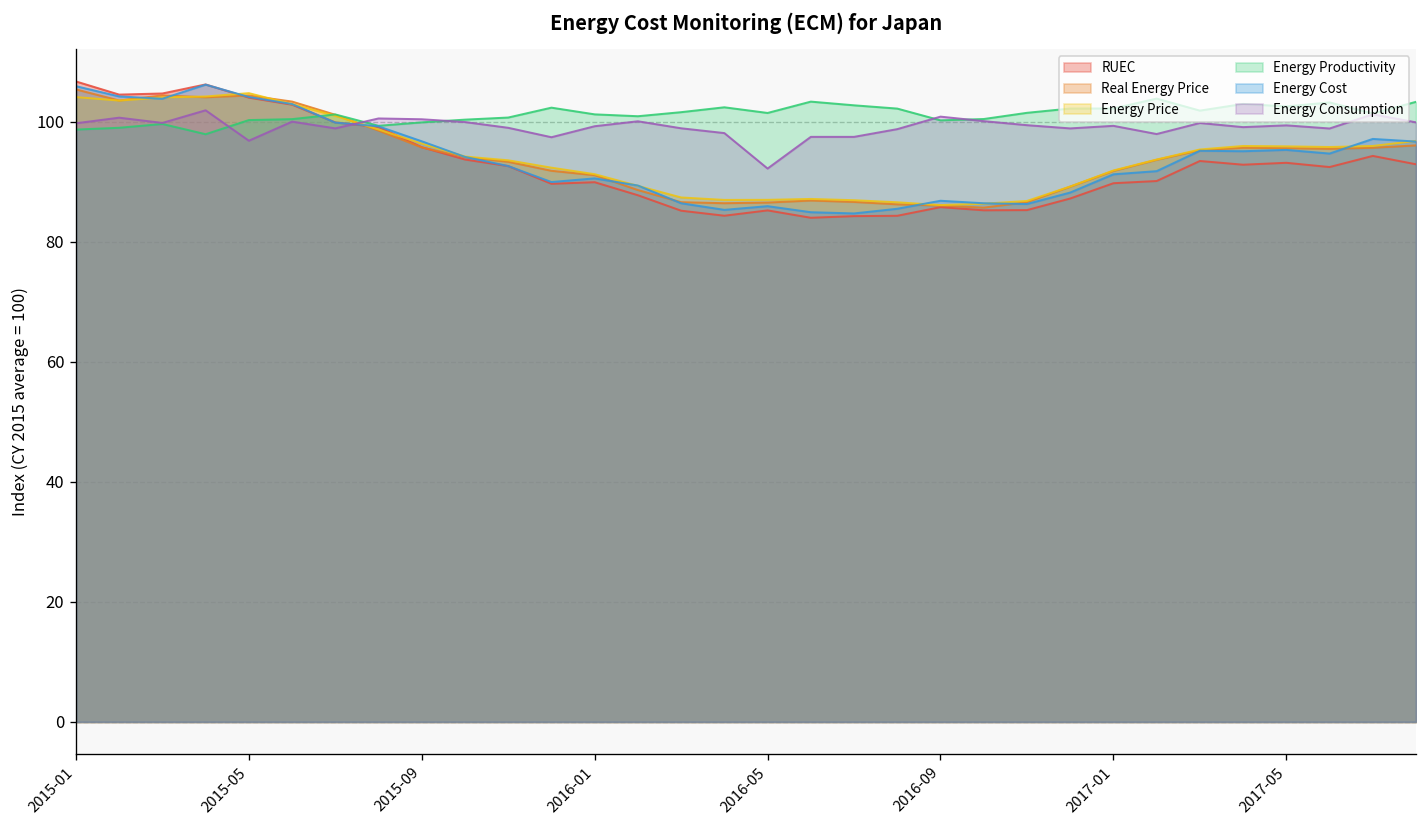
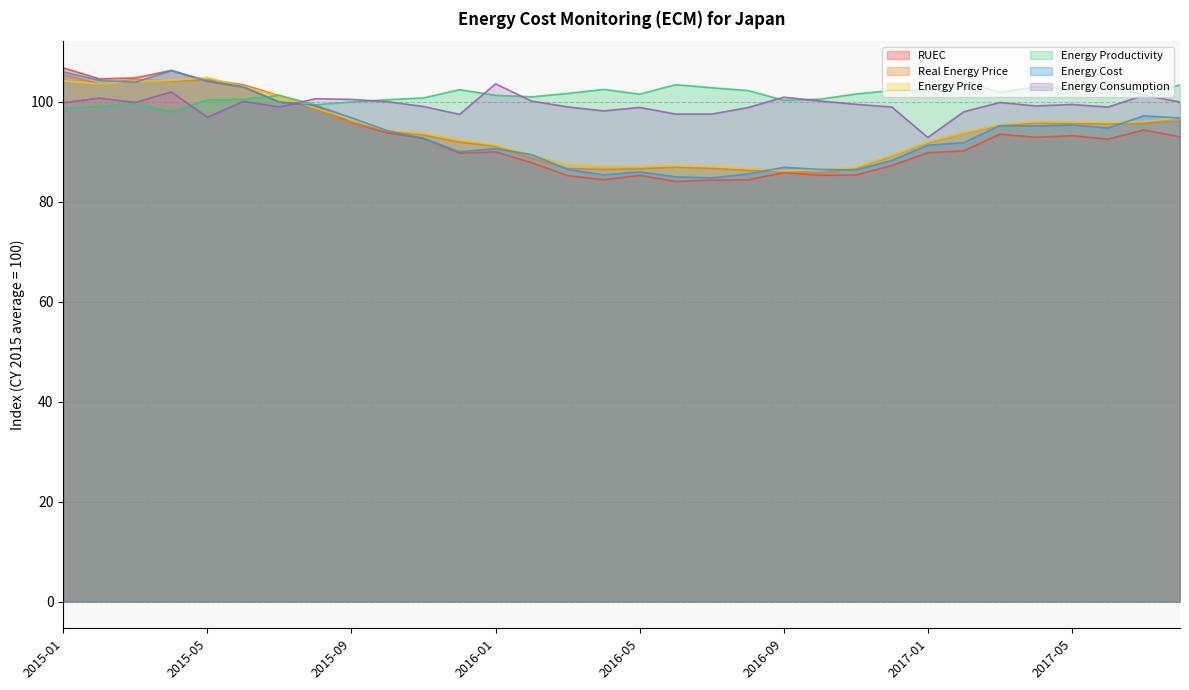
Energy Consumption, 2016-01: 99 -> 104
Energy Consumption, 2016-05: 92 -> 99
Energy Consumption, 2017-01: 99 -> 93
